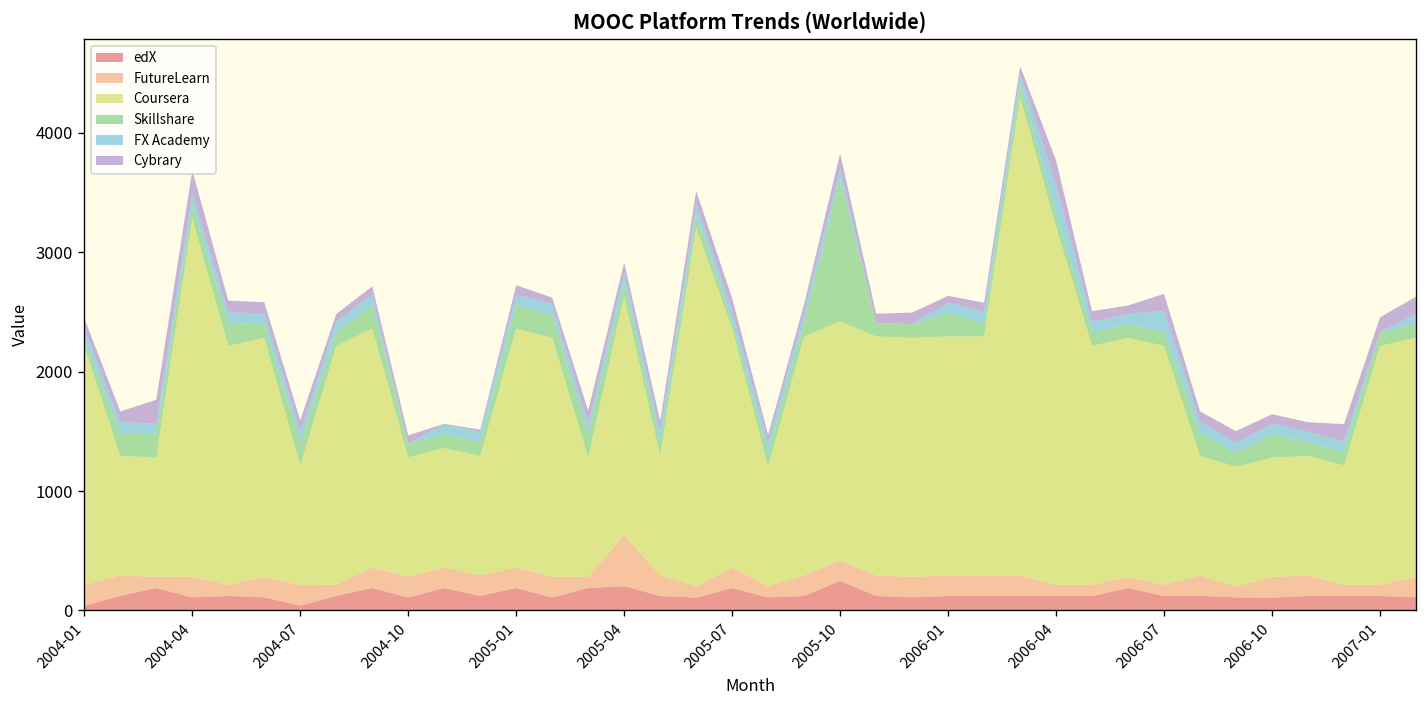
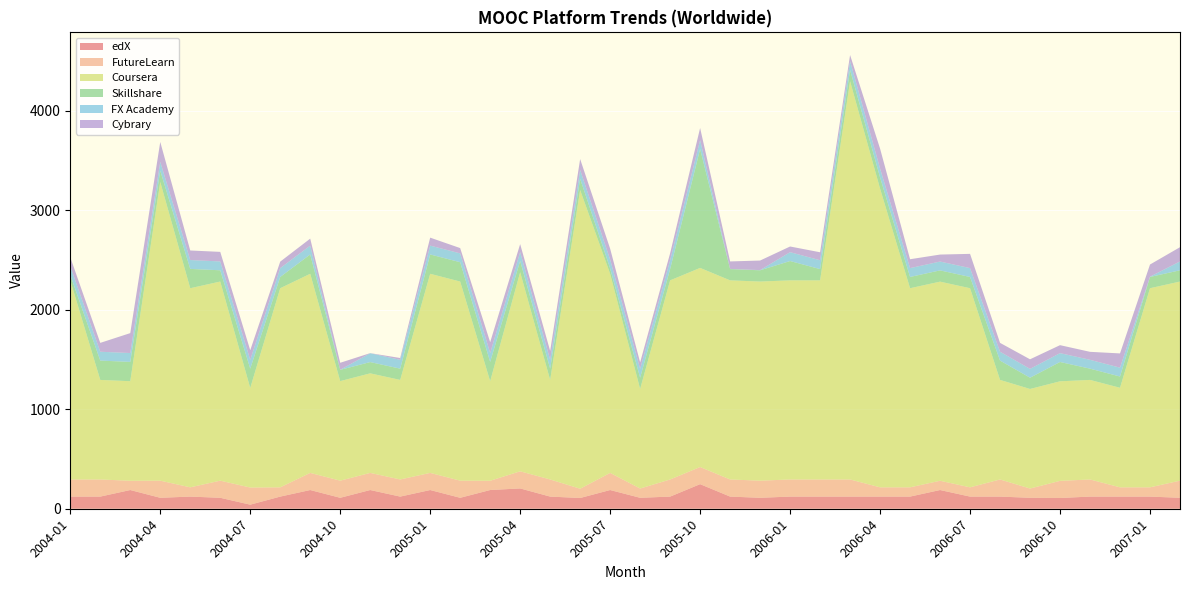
edX, 2004-01: 0 -> 100
FutureLearn, 2005-04: 400 -> 200
FX Academy, 2006-04: 200 -> 100
FX Academy, 2006-07: 200 -> 100
